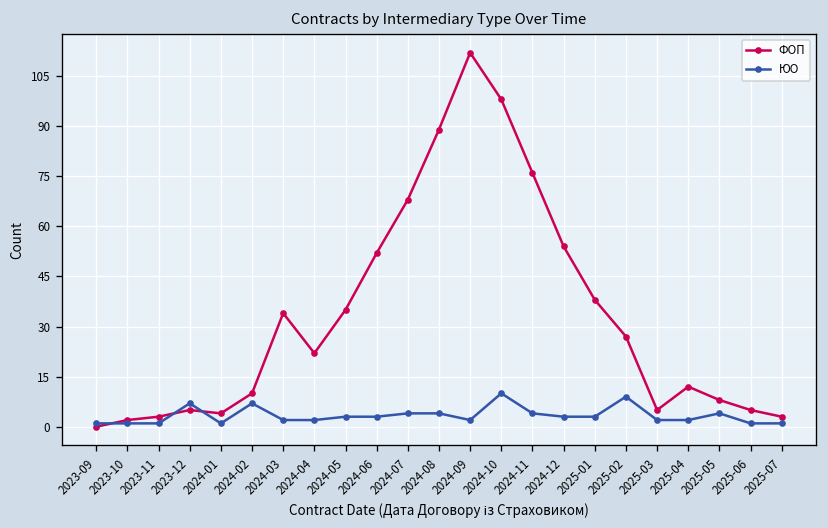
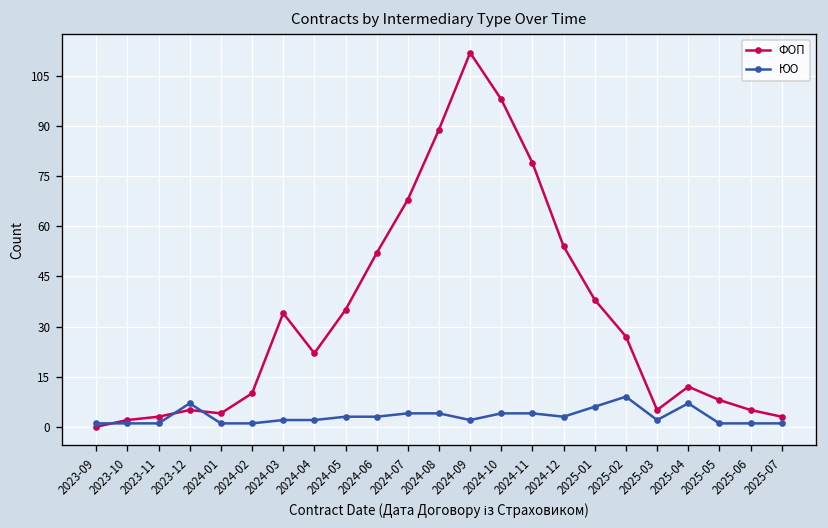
ЮО, 2024-02: 7 -> 1
ЮО, 2024-10: 10 -> 4
ФОП, 2024-11: 76 -> 79
ЮО, 2025-01: 3 -> 6
ЮО, 2025-04: 2 -> 7
ЮО, 2025-05: 4 -> 1
